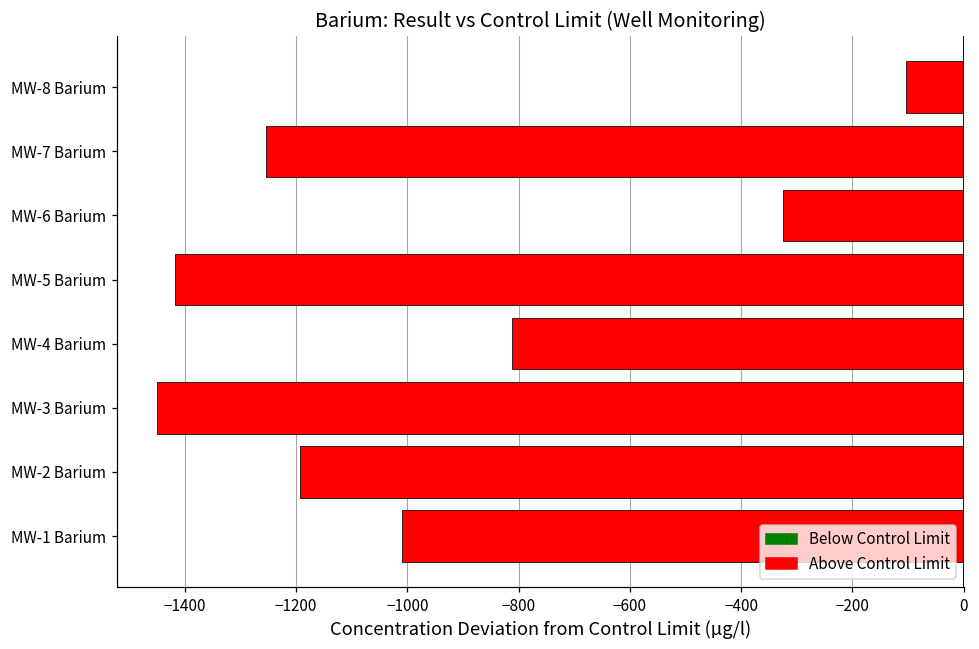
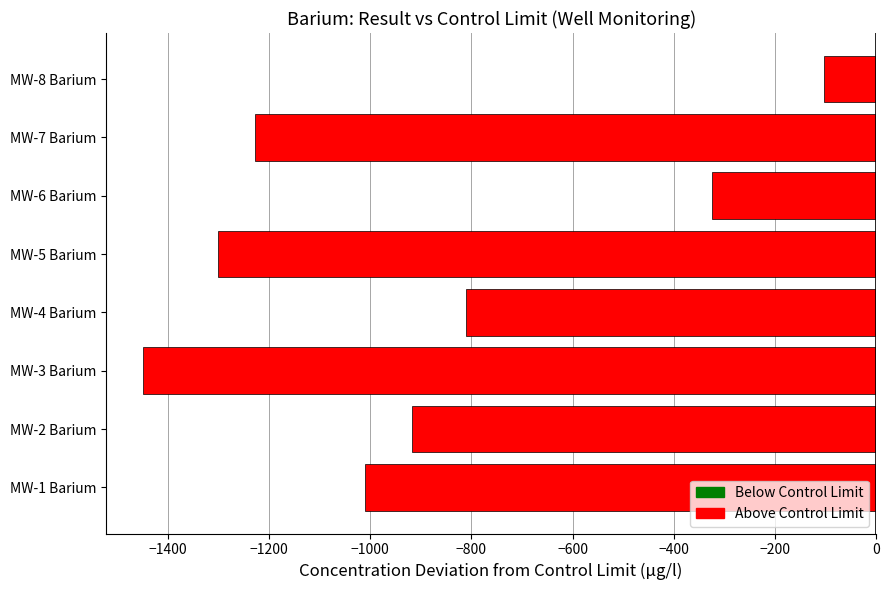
MW-7 Barium: -1250 -> -1230
MW-5 Barium: -1420 -> -1300
MW-2 Barium: -1190 -> -920
